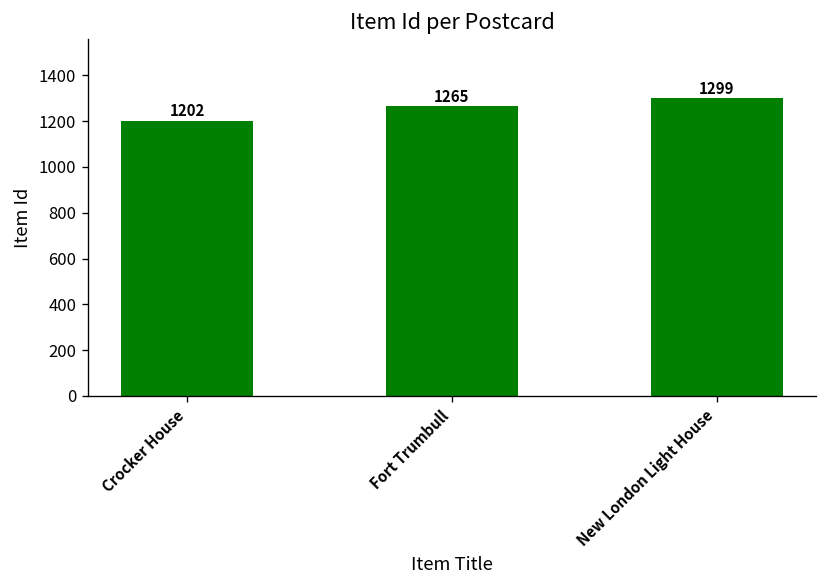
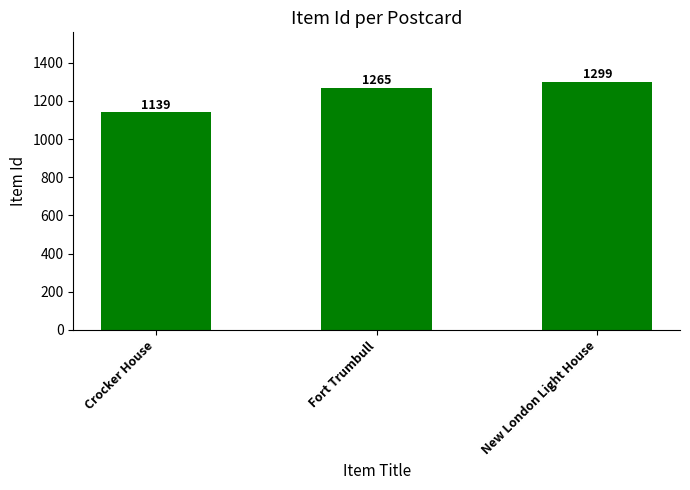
Crocker House: 1202 -> 1139
